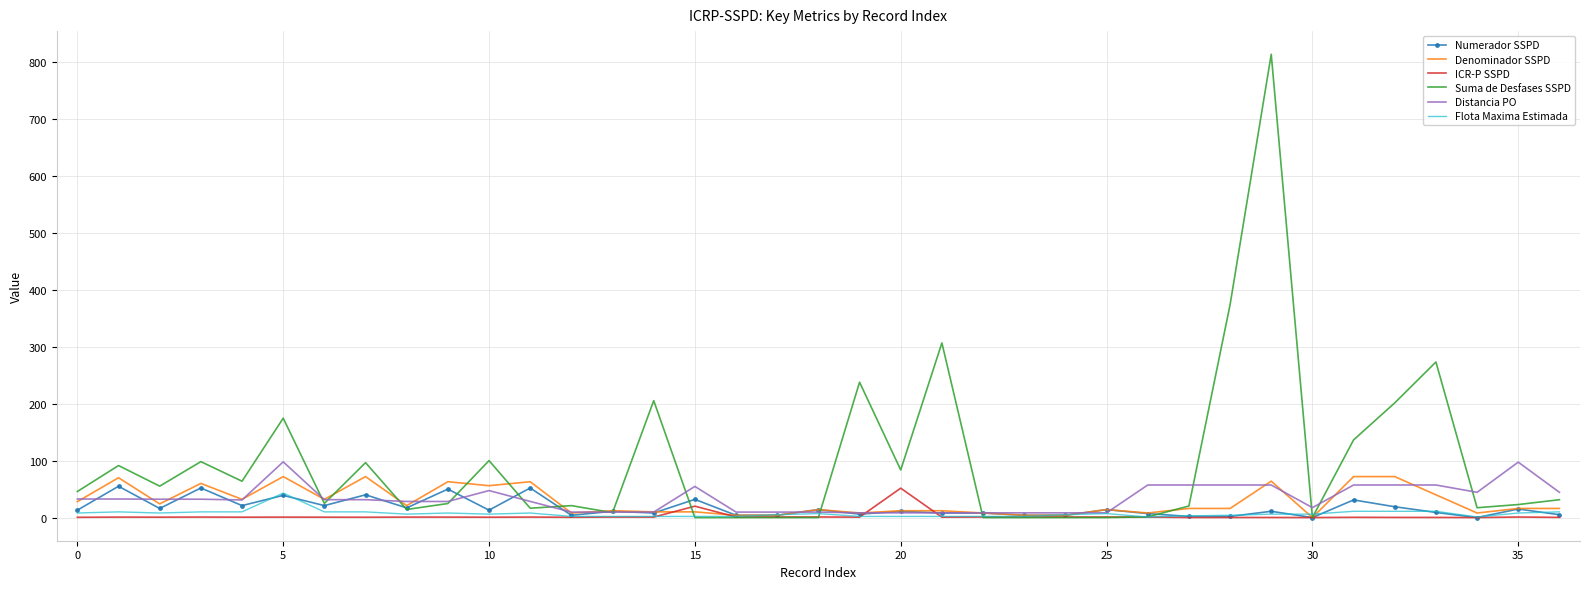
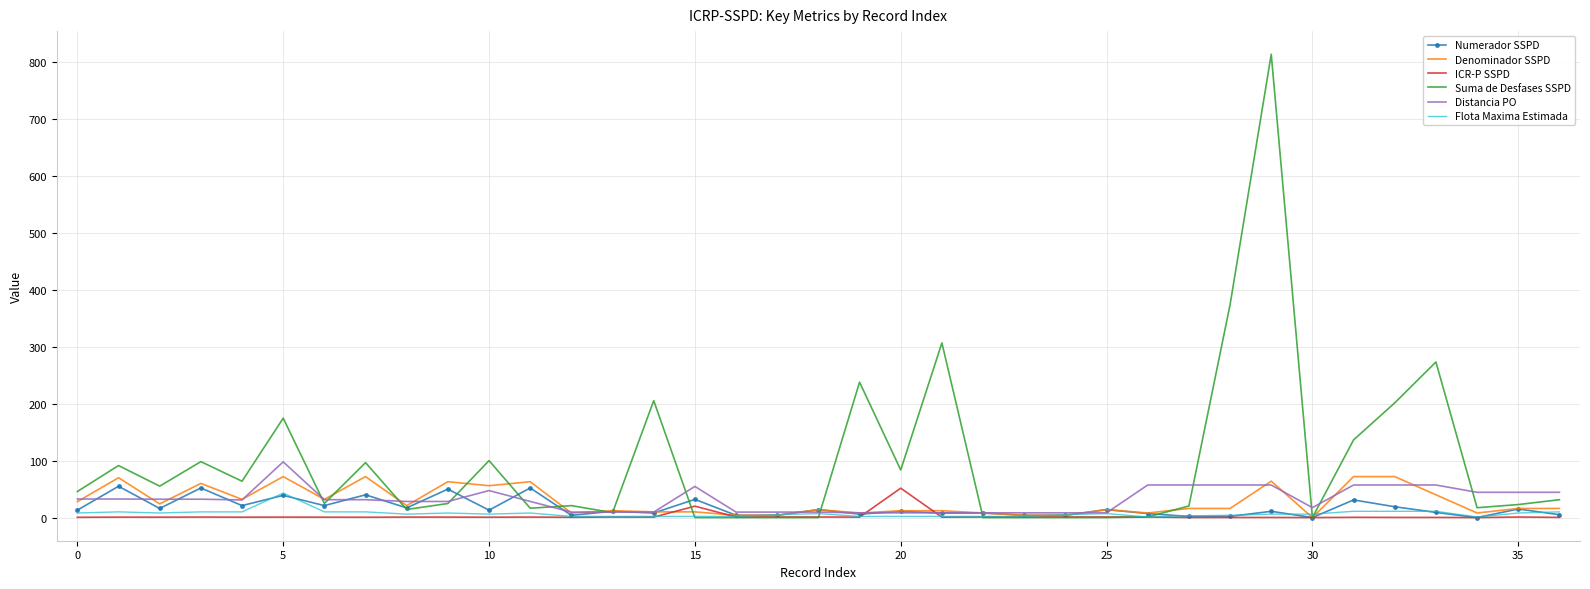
Distancia PO, 35: 100 -> 40
